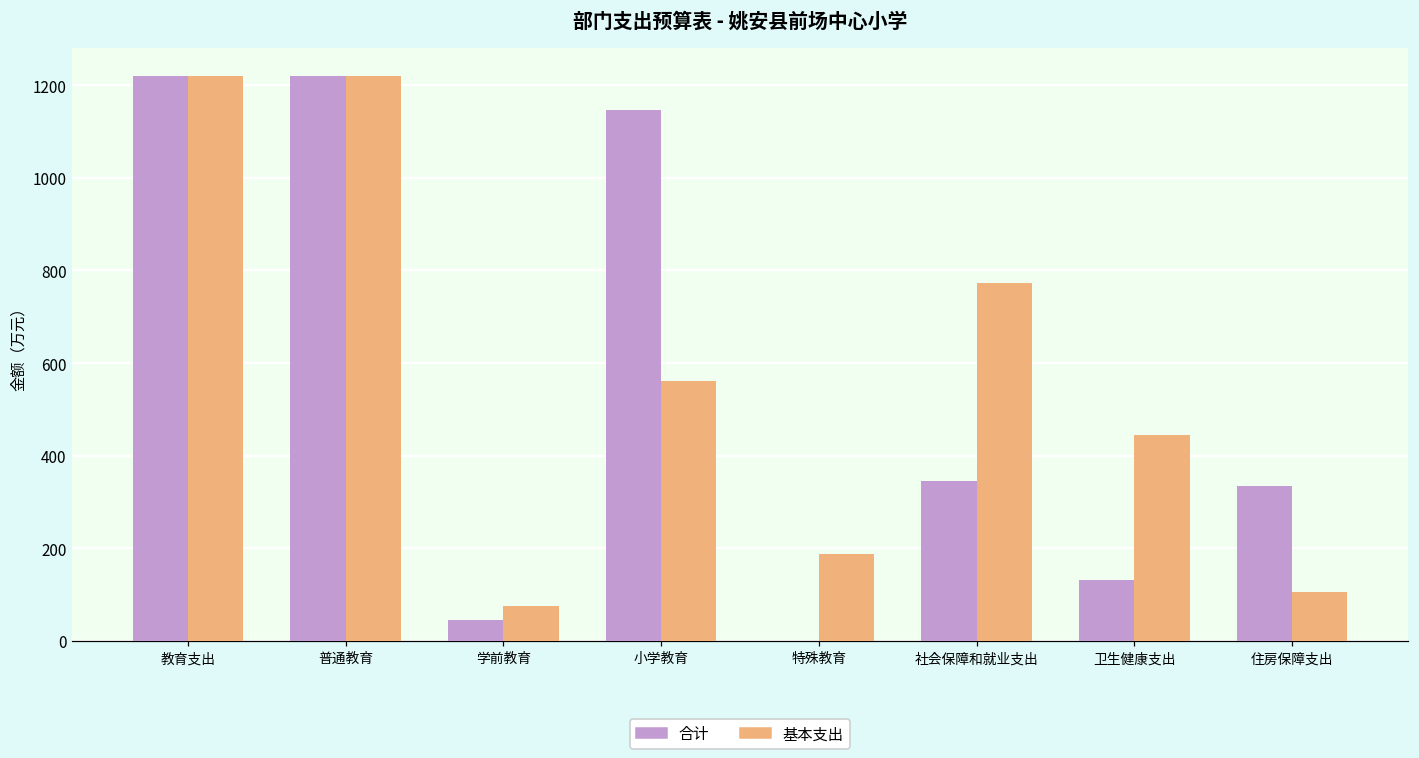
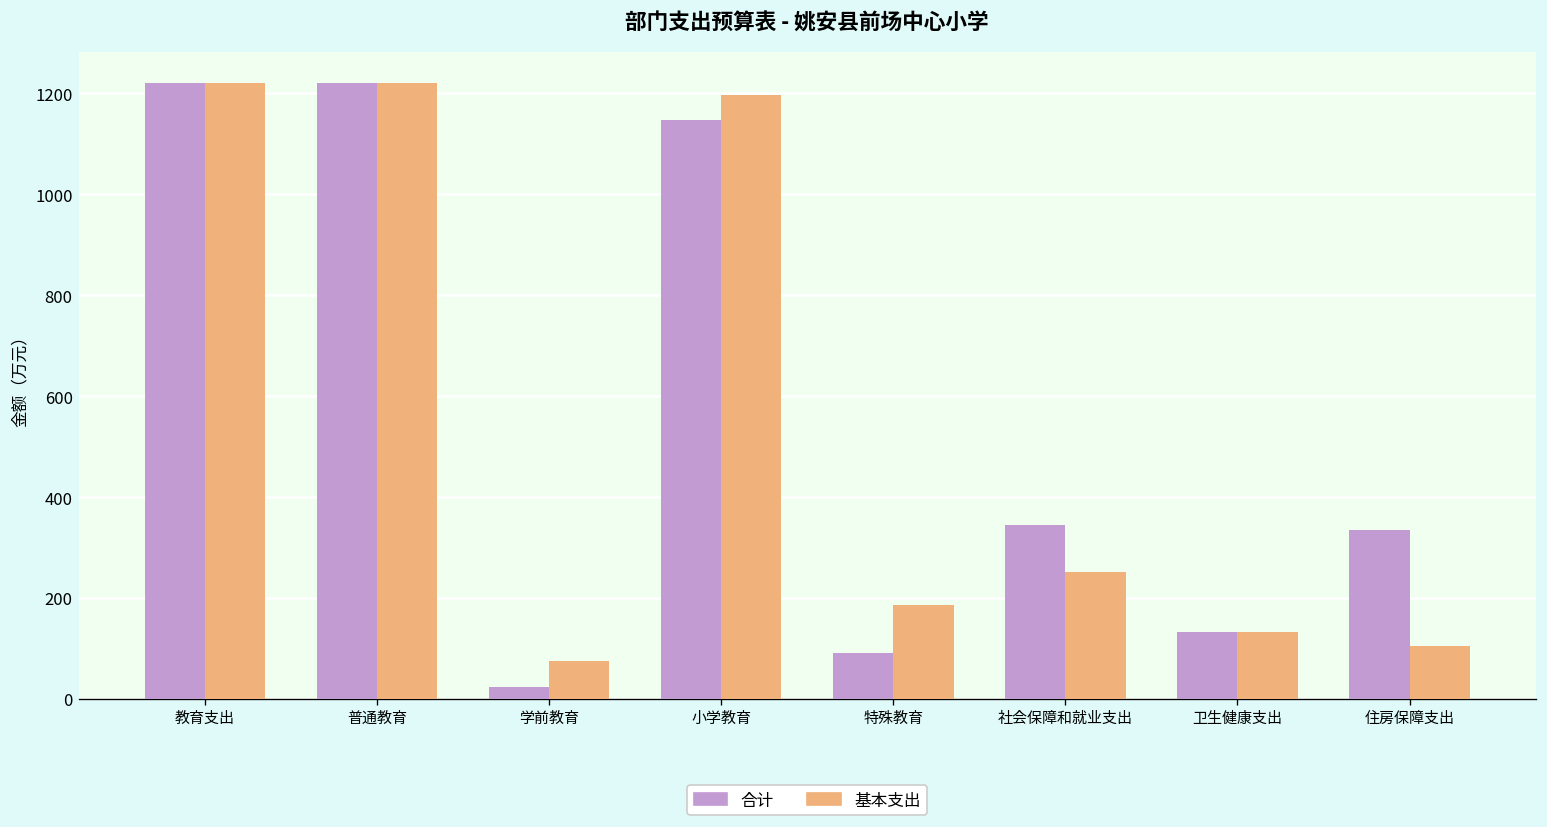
合计, 学前教育: 40 -> 20
基本支出, 小学教育: 560 -> 1200
合计, 特殊教育: 0 -> 90
基本支出, 社会保障和就业支出: 770 -> 250
基本支出, 卫生健康支出: 440 -> 130
